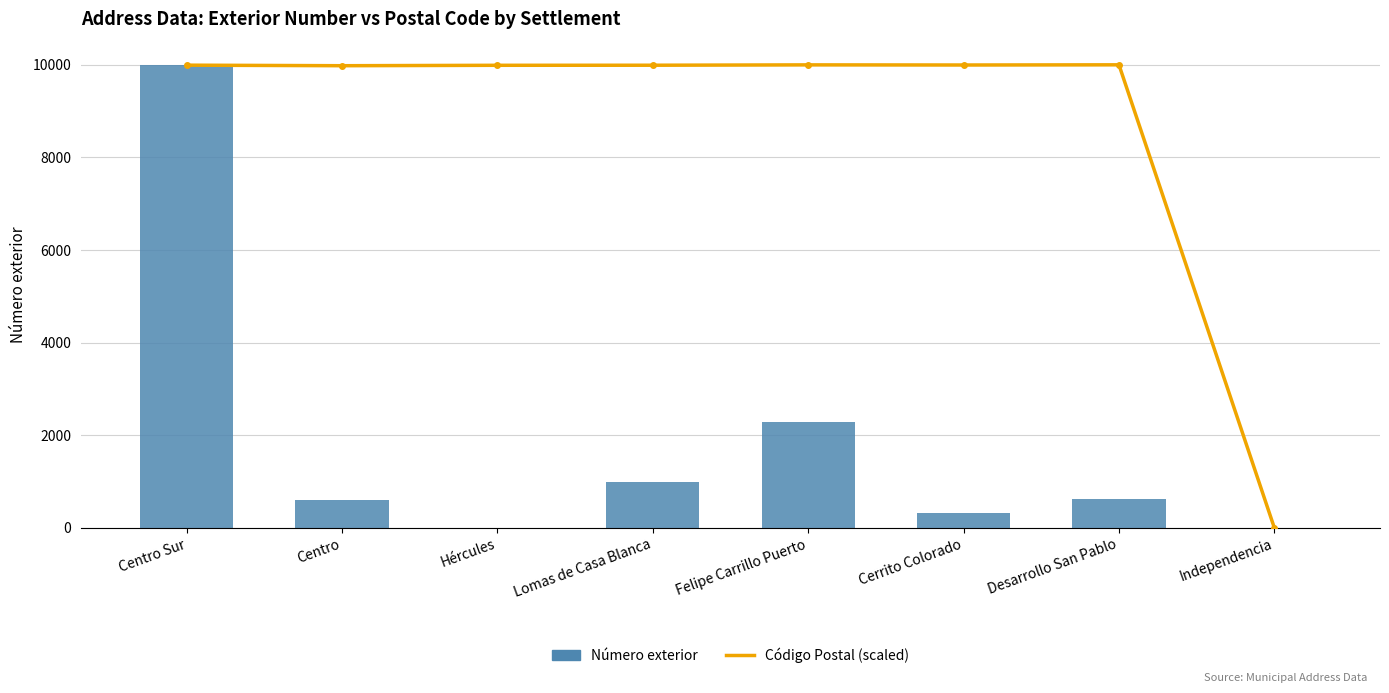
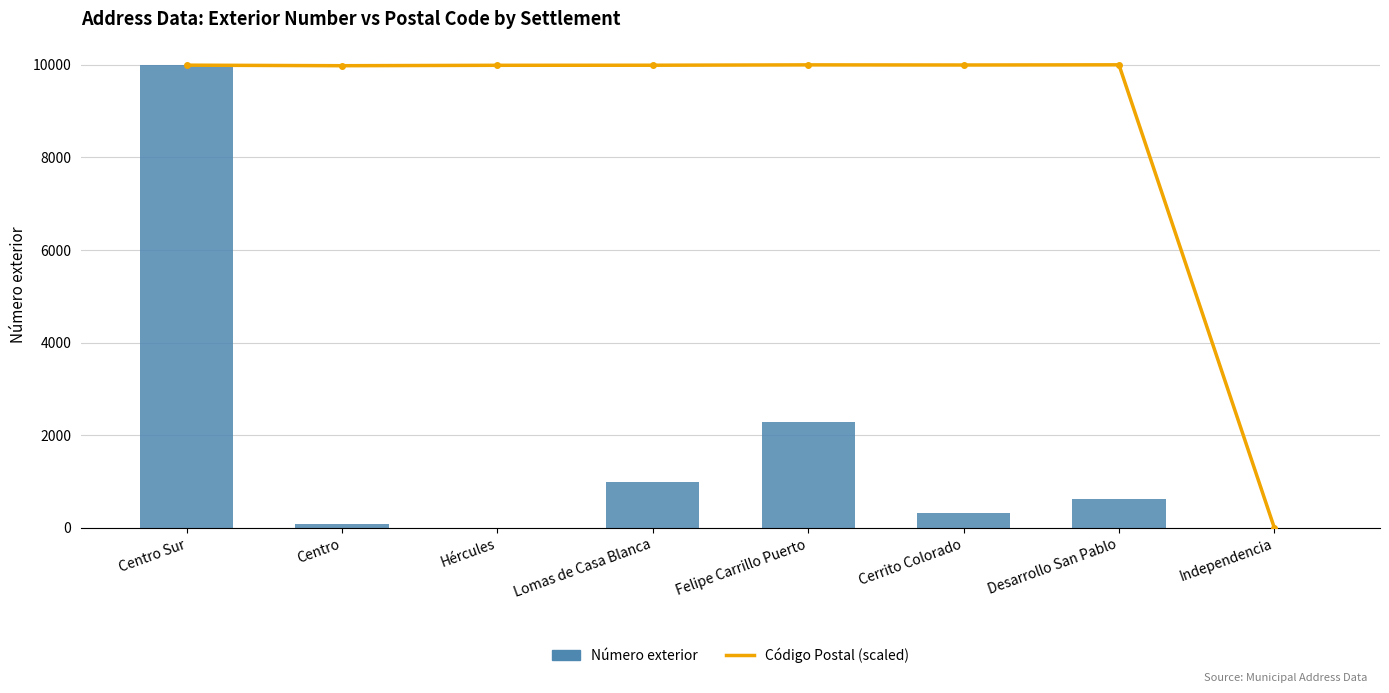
Número exterior, Centro: 600 -> 100
